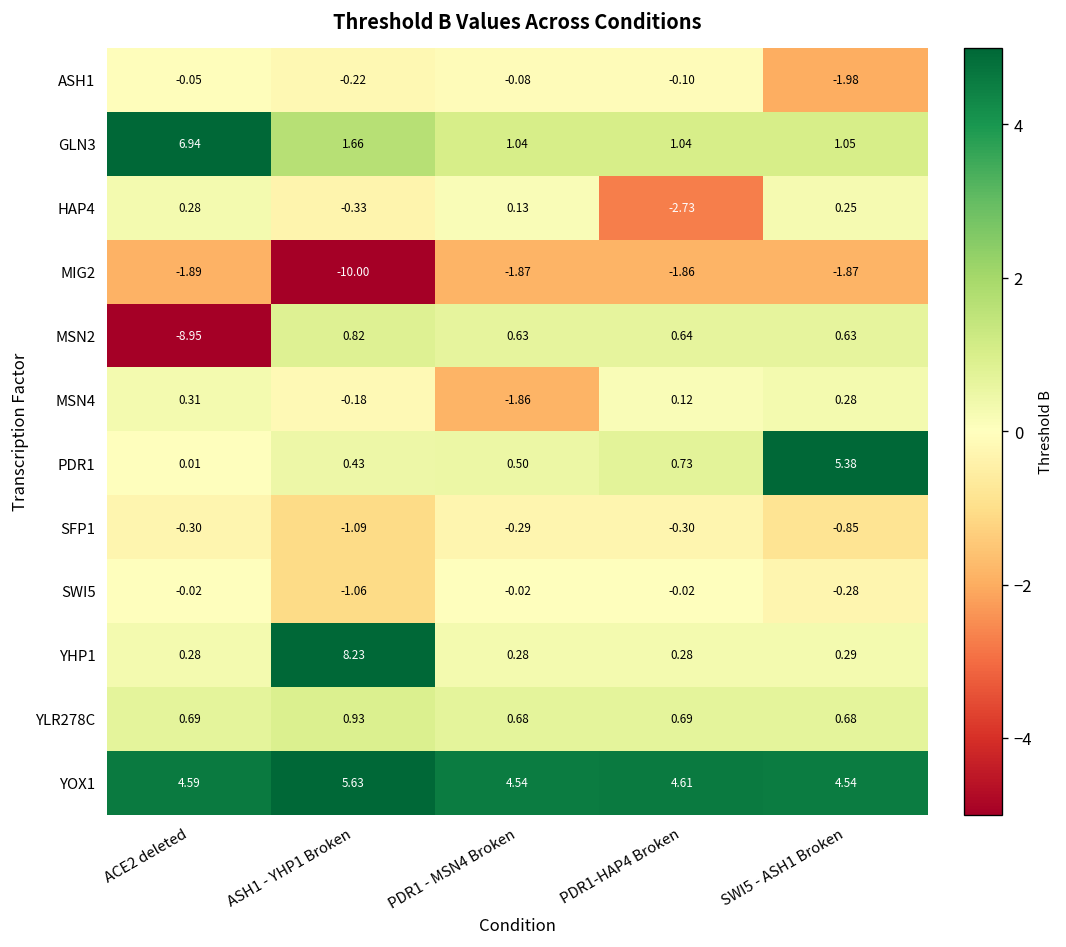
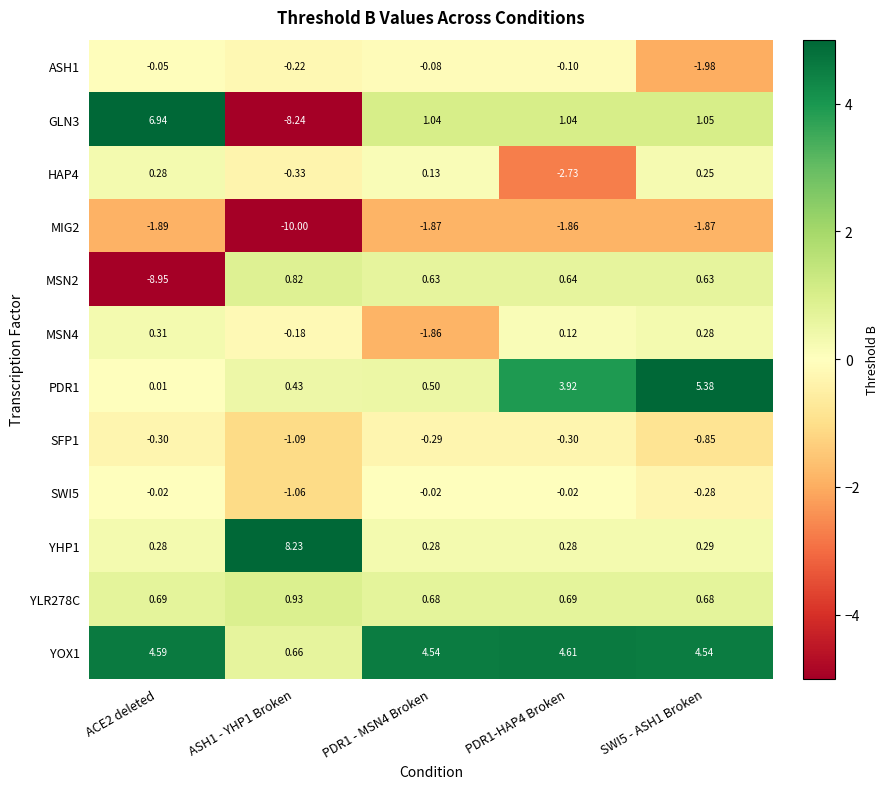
GLN3, ASH1 - YHP1 Broken: 1.66 -> -8.24
PDR1, PDR1-HAP4 Broken: 0.73 -> 3.92
YOX1, ASH1 - YHP1 Broken: 5.63 -> 0.66
